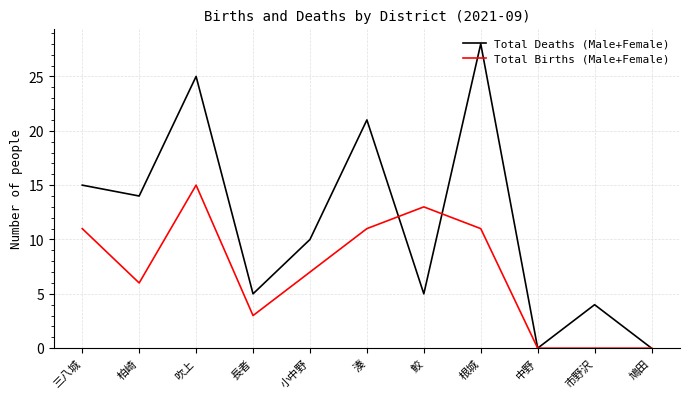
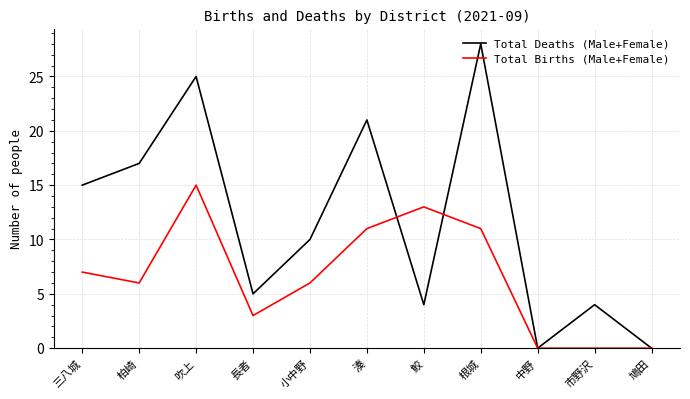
Total Births (Male+Female), 三八城: 11 -> 7
Total Deaths (Male+Female), 柏崎: 14 -> 17
Total Births (Male+Female), 小中野: 7 -> 6
Total Deaths (Male+Female), 鮫: 5 -> 4
